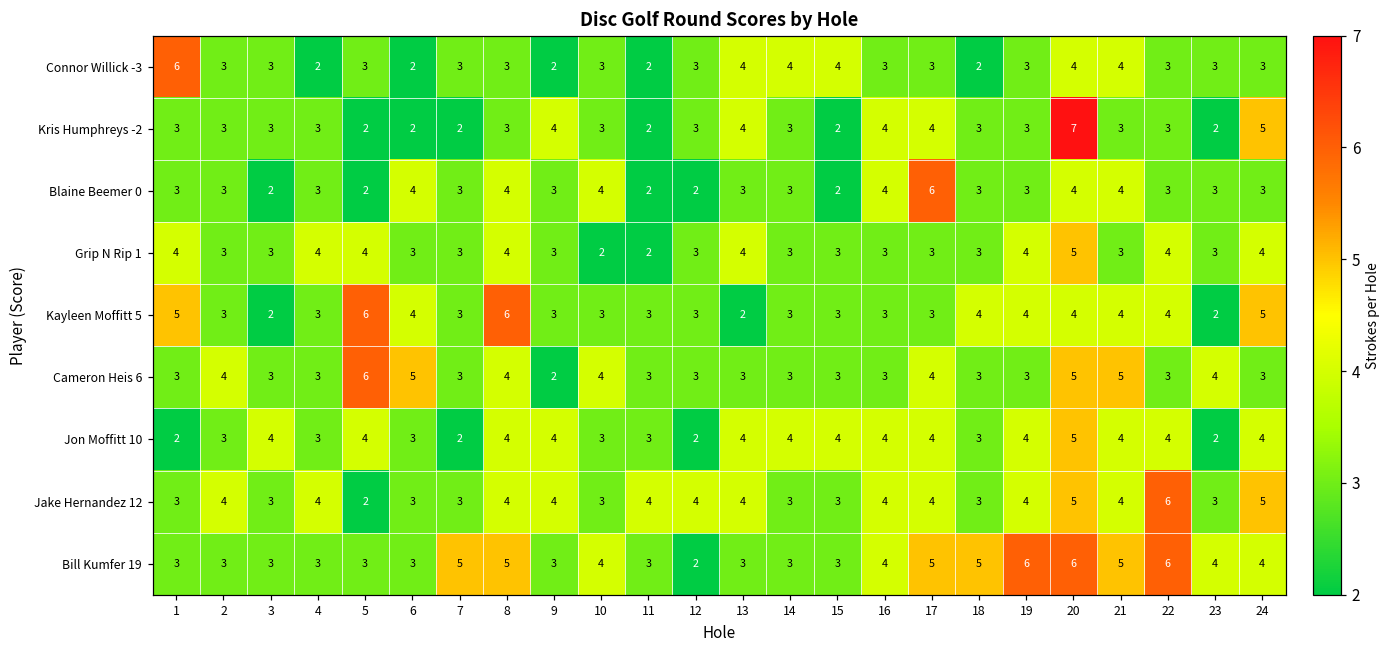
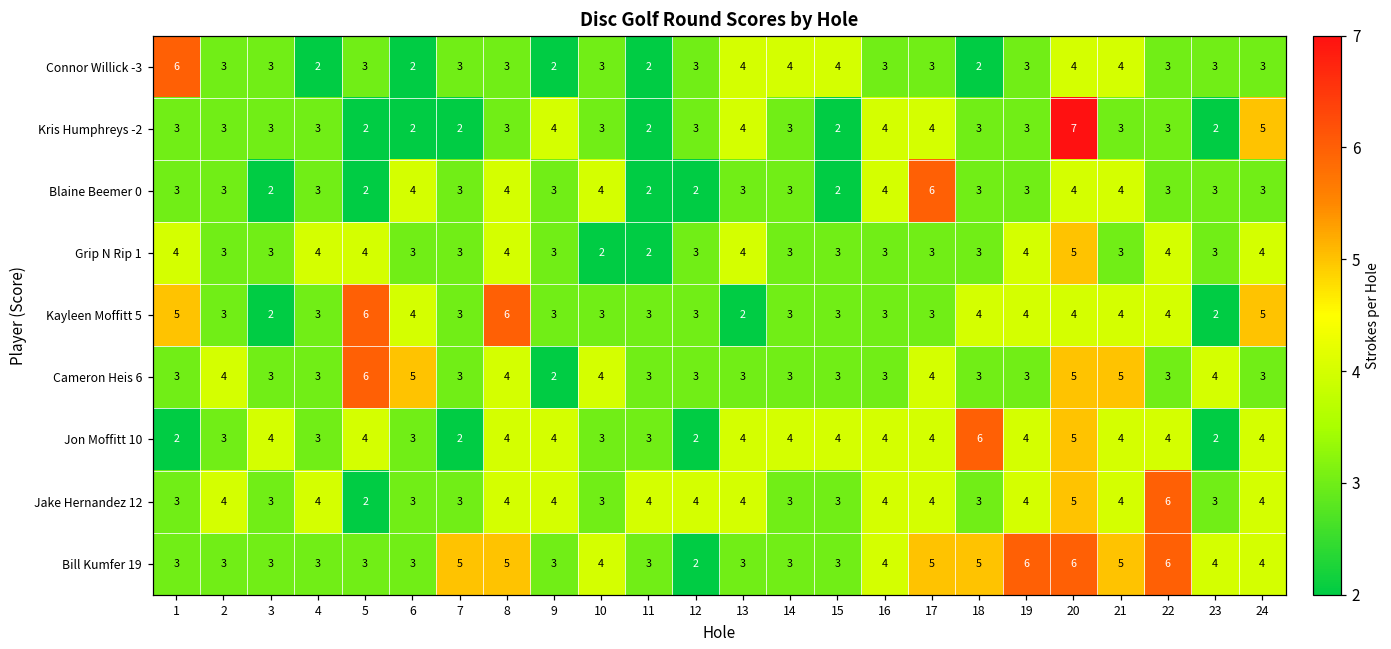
Jon Moffitt 10, 18: 3 -> 6
Jake Hernandez 12, 24: 5 -> 4
